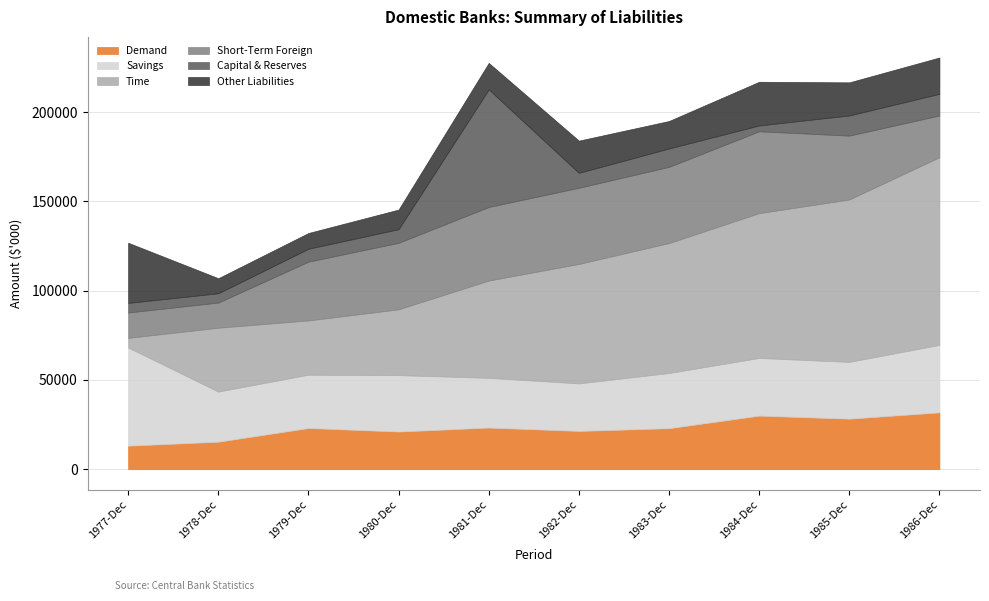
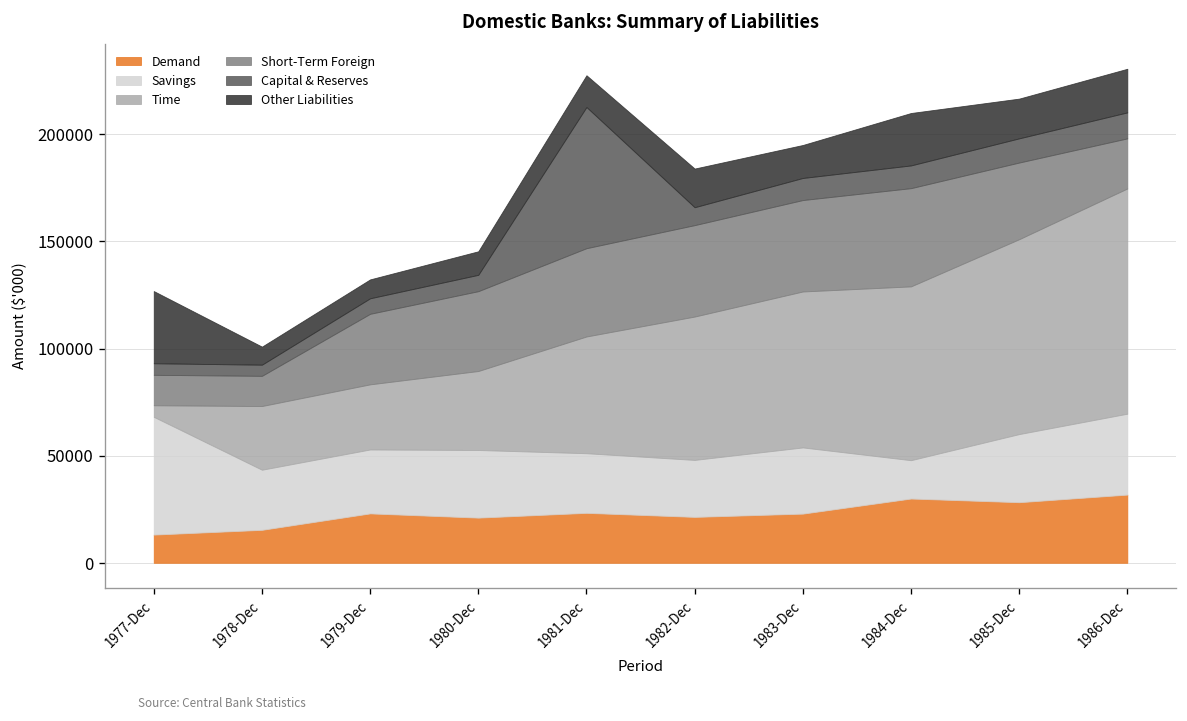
Time, 1978-Dec: 36000 -> 30000
Savings, 1984-Dec: 32000 -> 18000
Capital & Reserves, 1984-Dec: 3000 -> 11000
